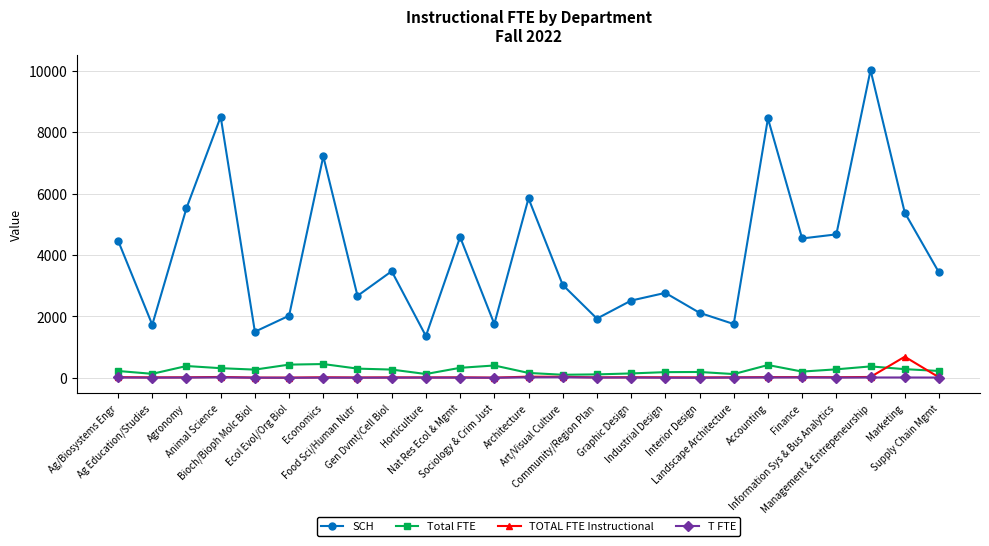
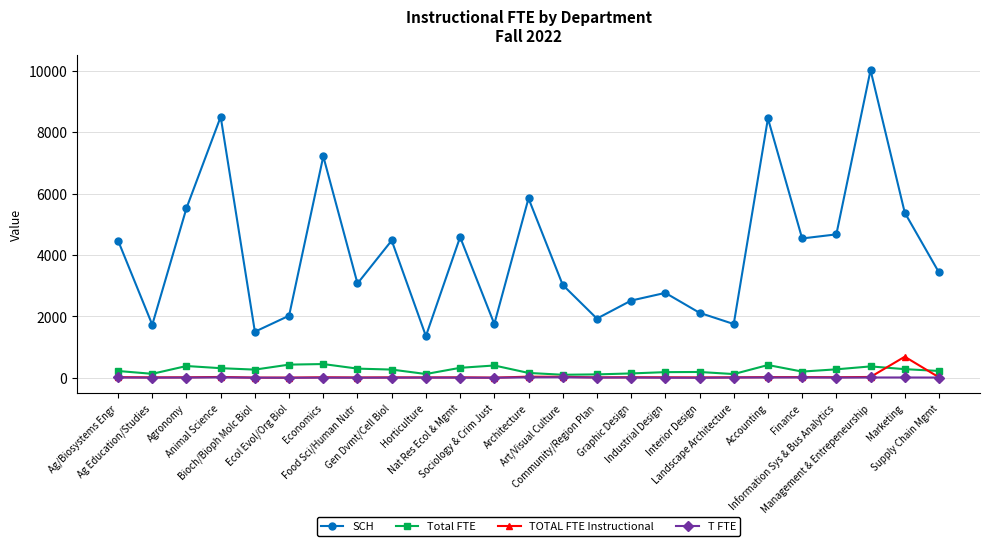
SCH, Food Sci/Human Nutr: 2700 -> 3100
SCH, Gen Dvmt/Cell Biol: 3500 -> 4500
